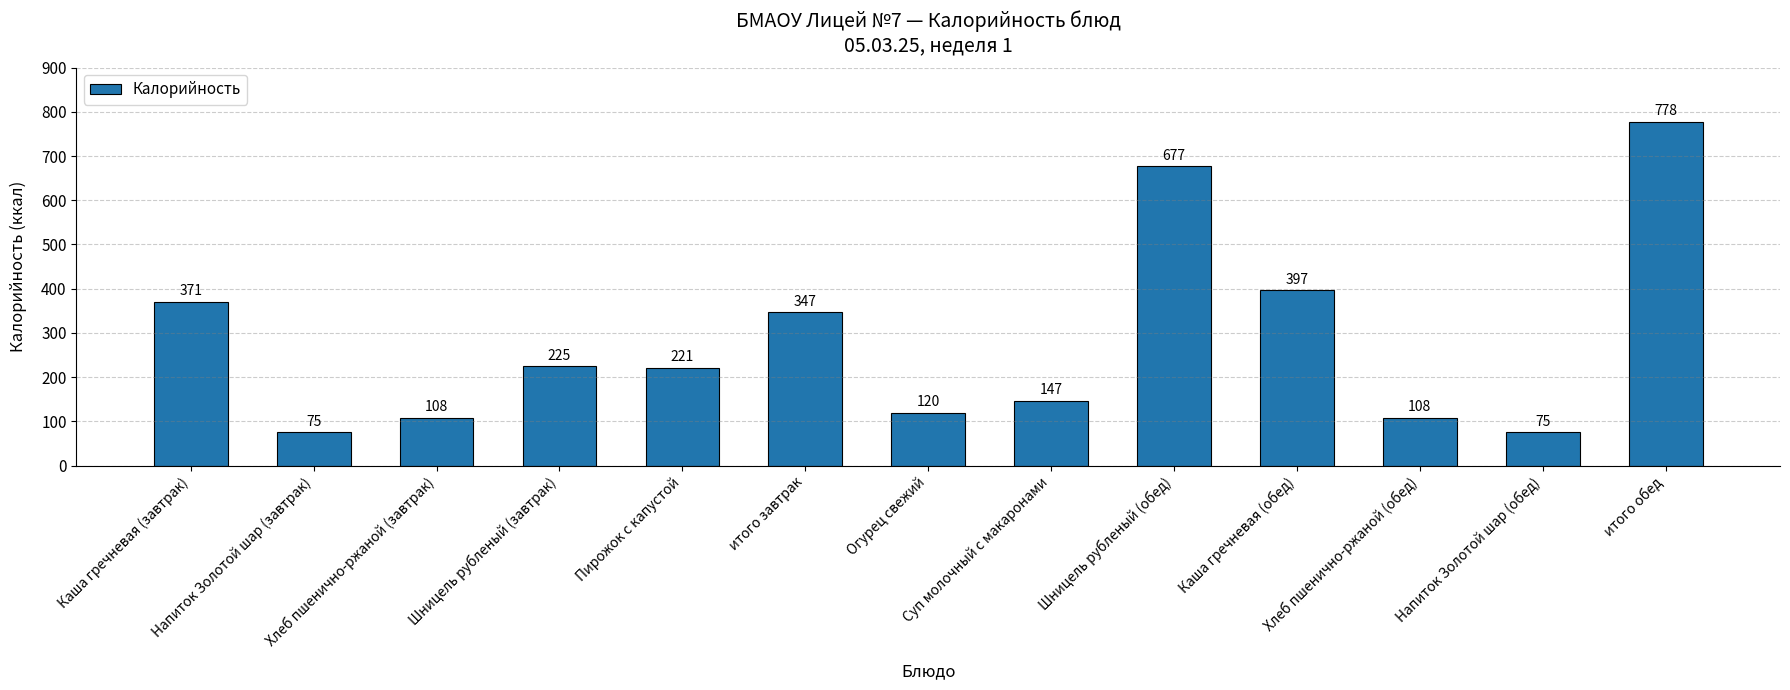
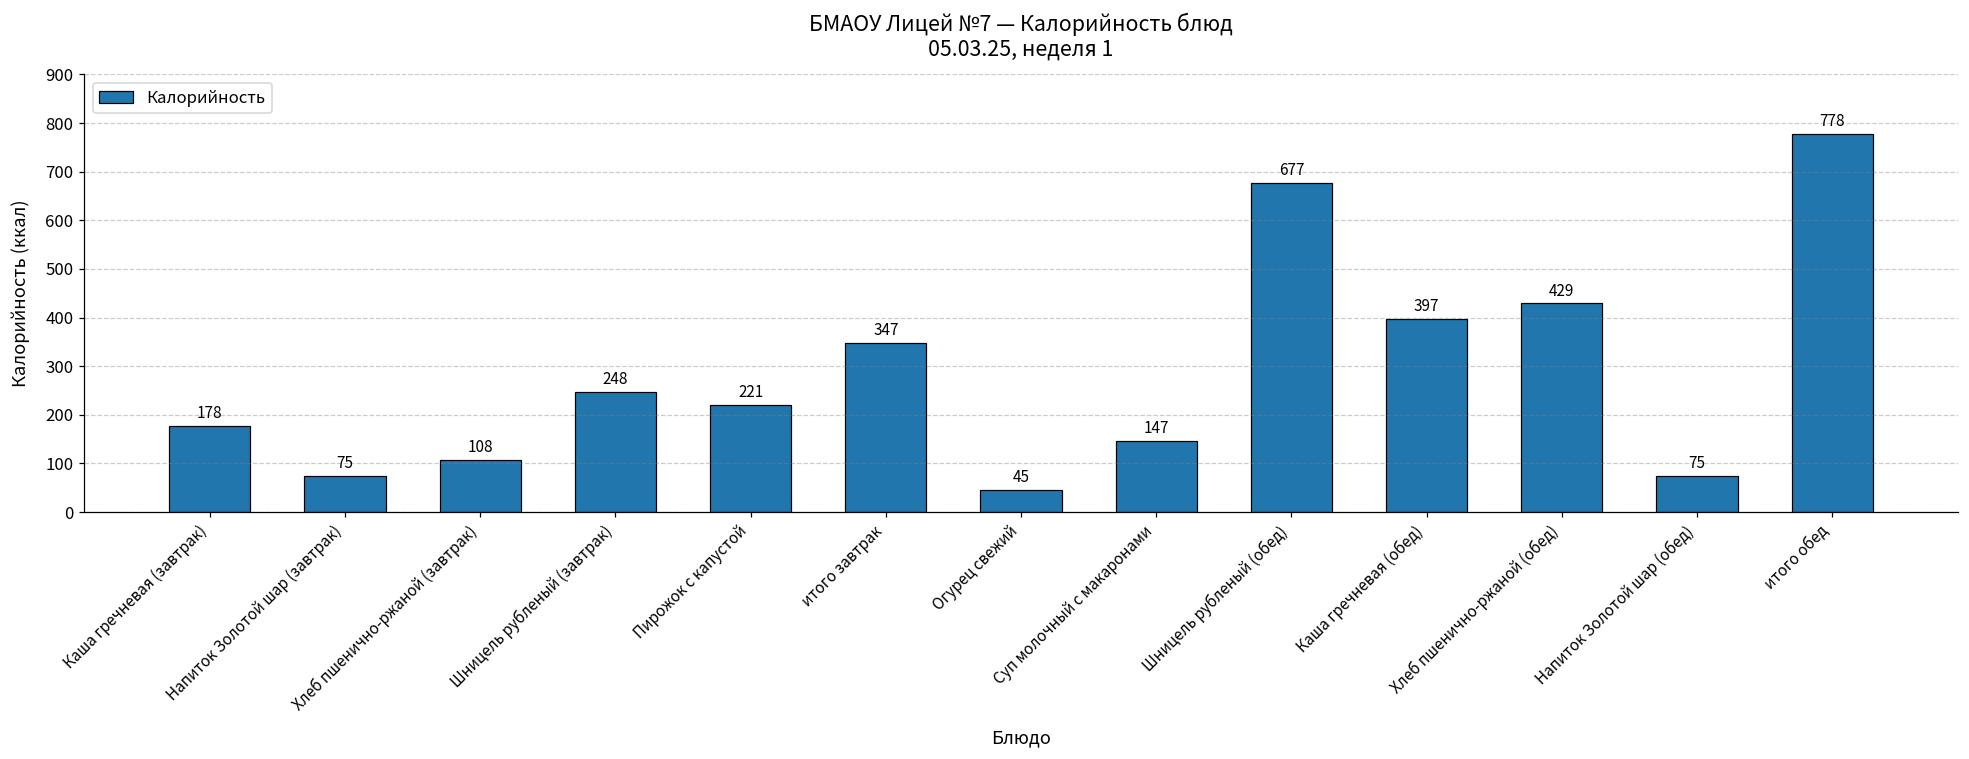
Каша гречневая (завтрак): 371 -> 178
Шницель рубленый (завтрак): 225 -> 248
Огурец свежий: 120 -> 45
Хлеб пшенично-ржаной (обед): 108 -> 429
